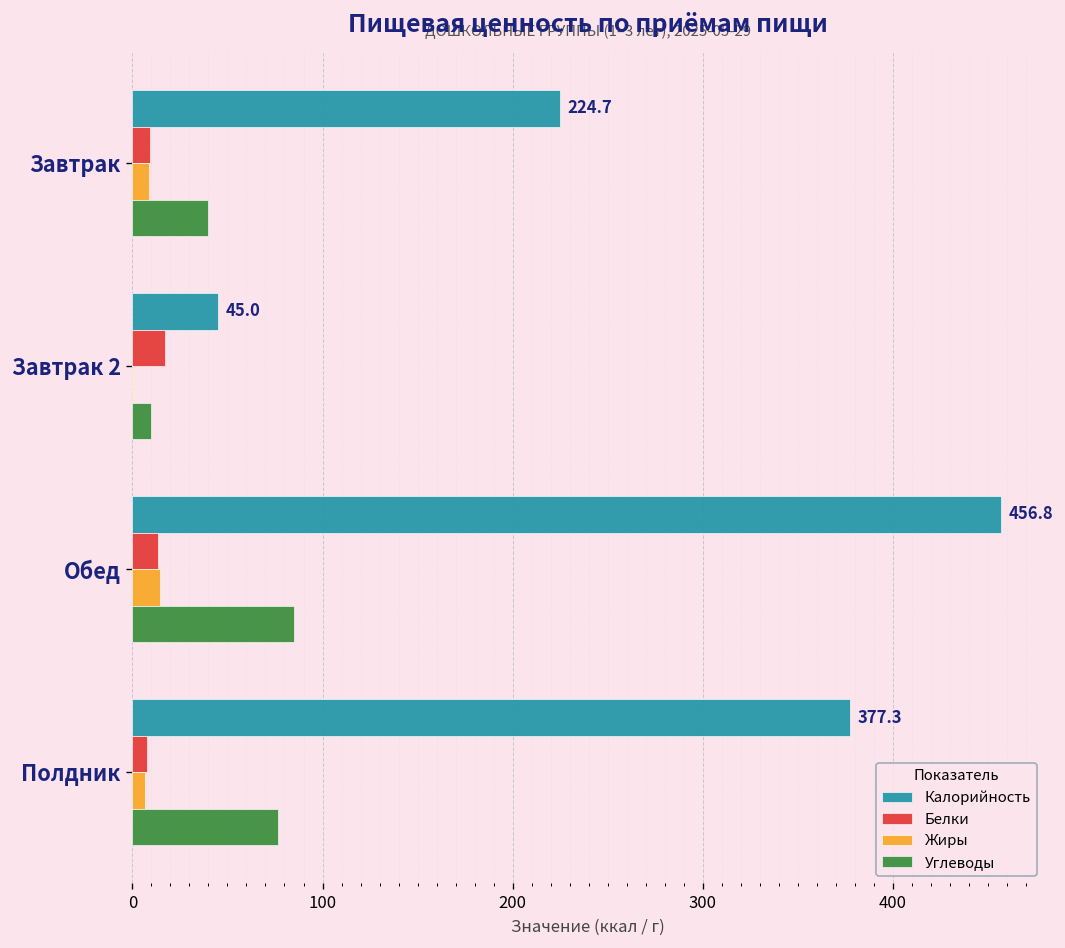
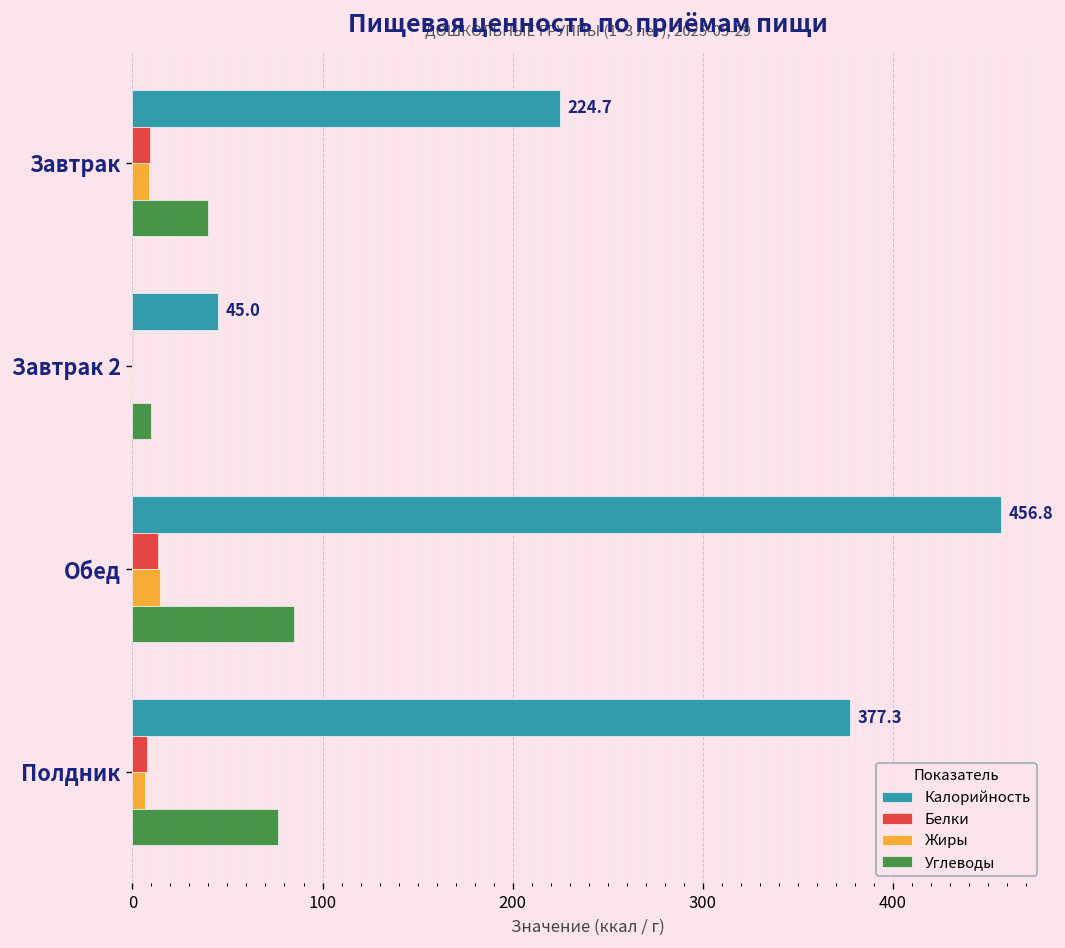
Белки, Завтрак 2: 17 -> 0
